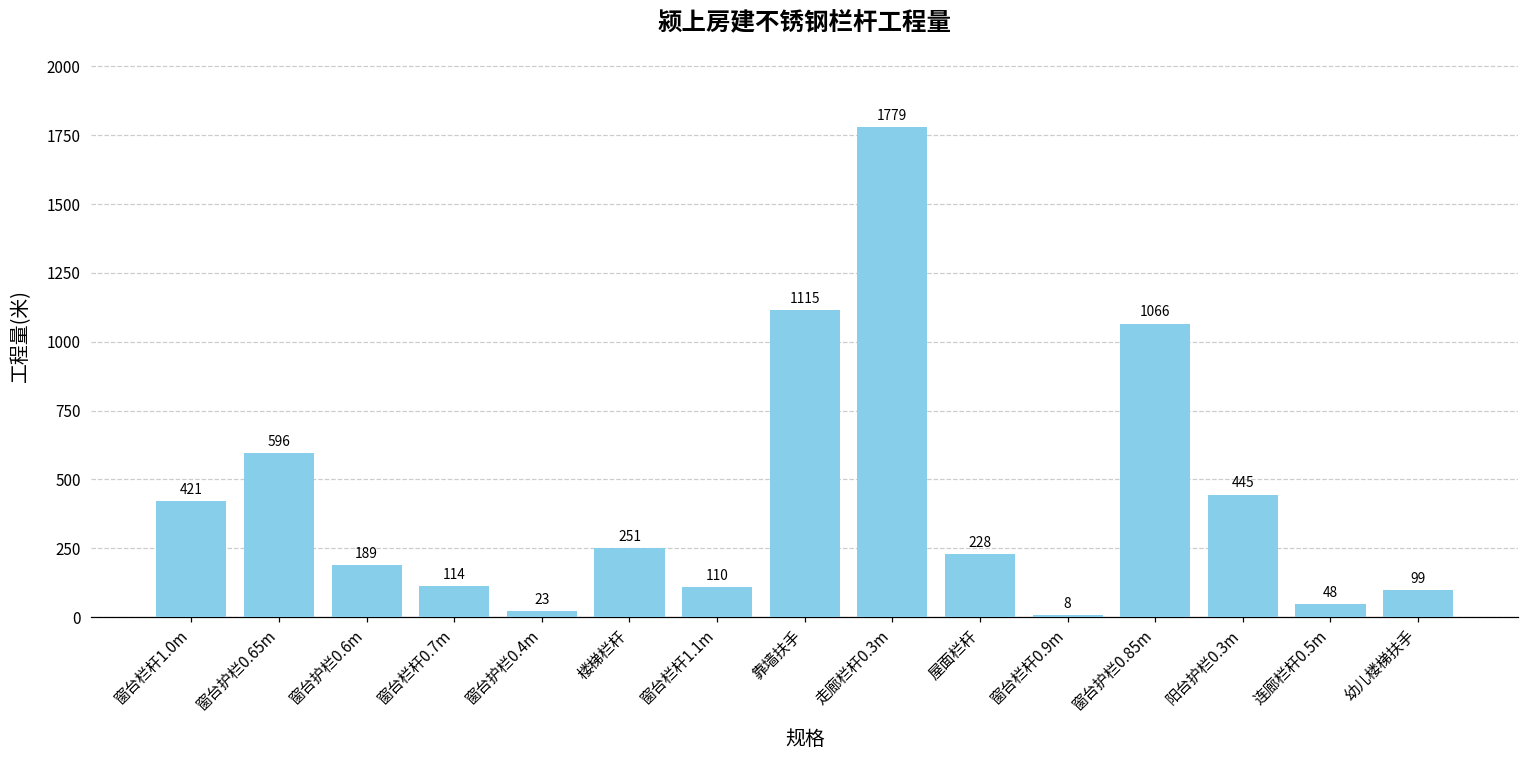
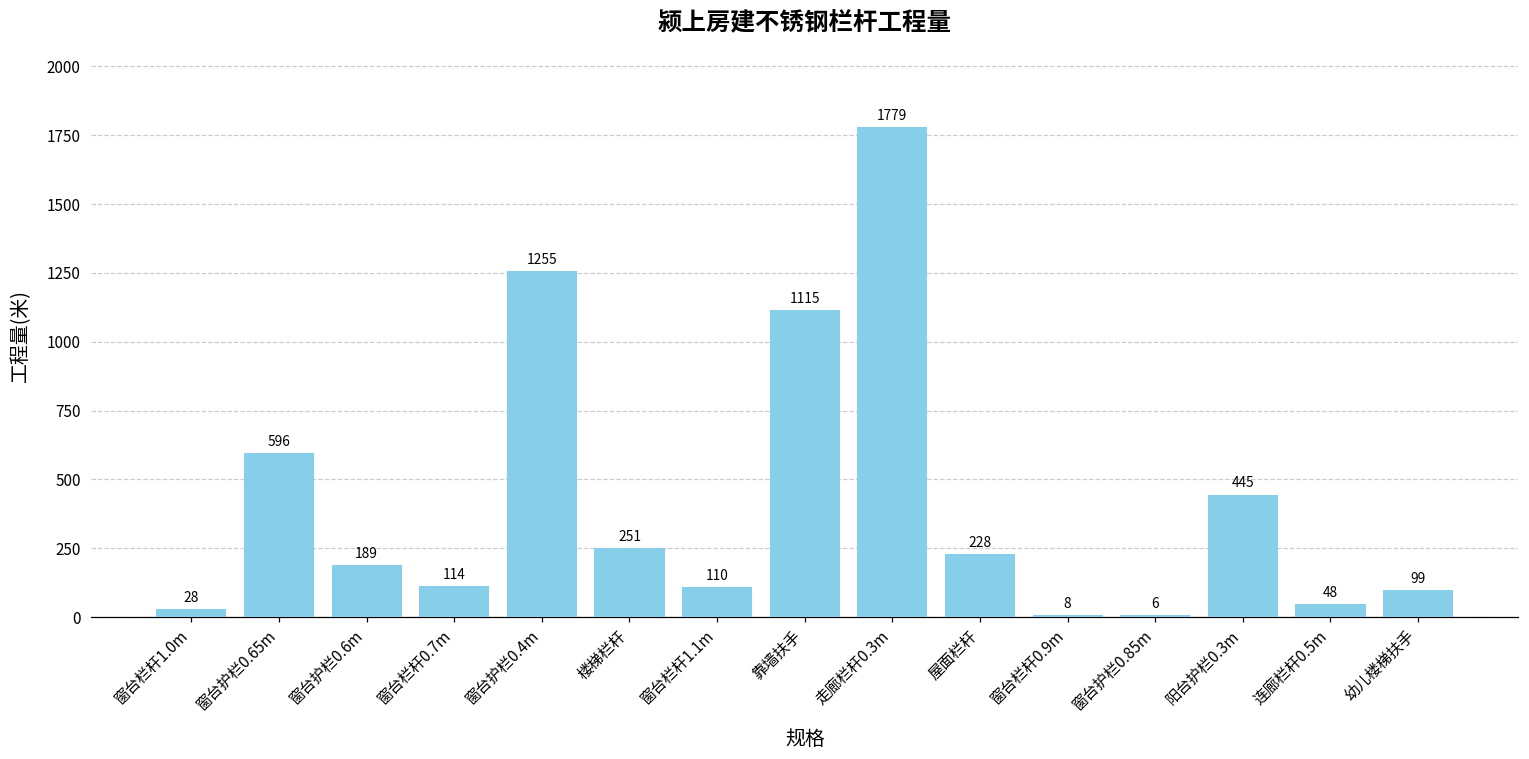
窗台栏杆1.0m: 421 -> 28
窗台护栏0.4m: 23 -> 1255
窗台护栏0.85m: 1066 -> 6
